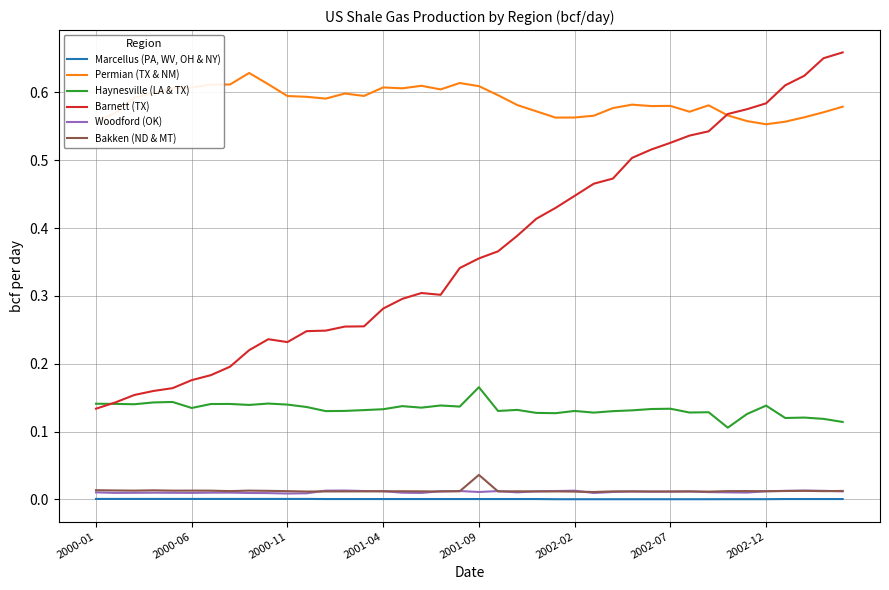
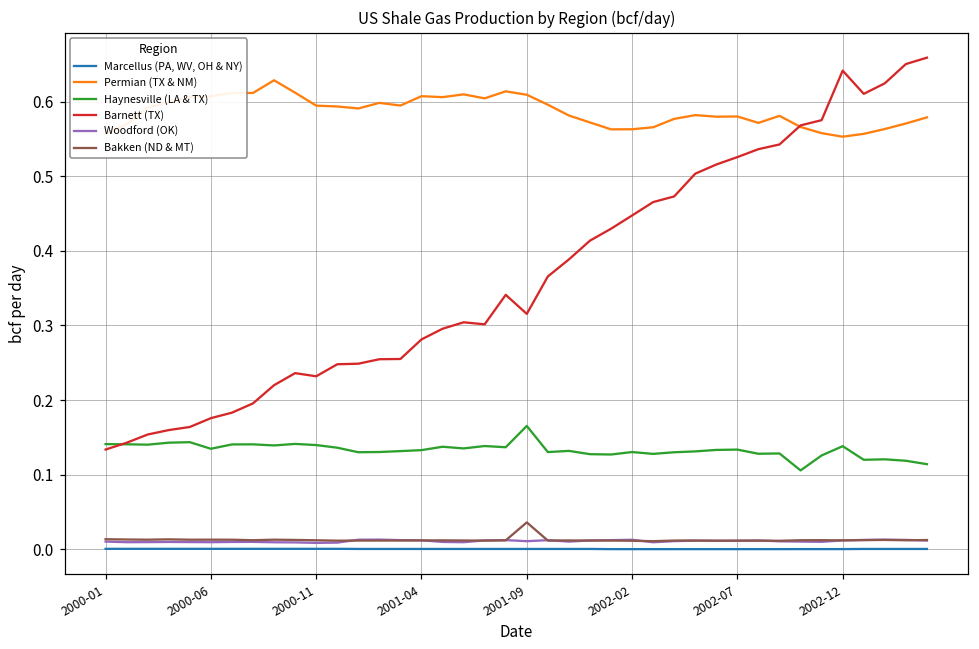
Barnett (TX), 2001-09: 0.36 -> 0.32
Barnett (TX), 2002-12: 0.58 -> 0.64
